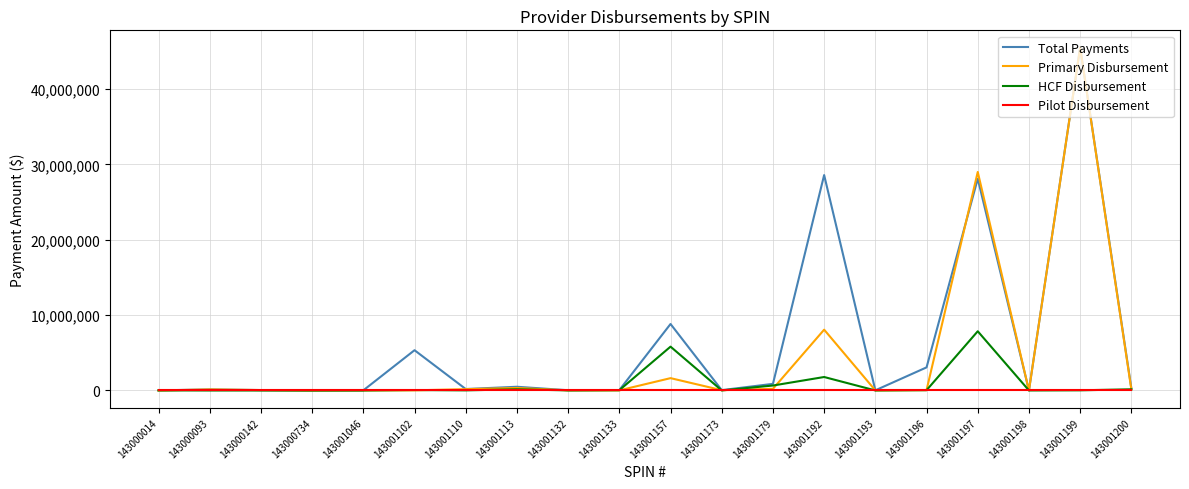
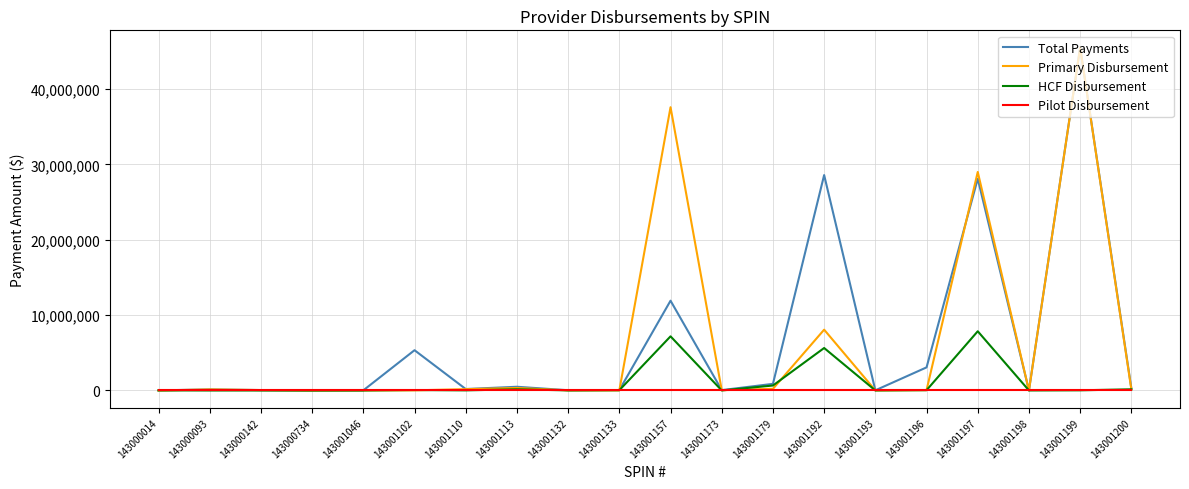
Total Payments, 143001157: 9,000,000 -> 12,000,000
Primary Disbursement, 143001157: 2,000,000 -> 38,000,000
HCF Disbursement, 143001157: 6,000,000 -> 7,000,000
HCF Disbursement, 143001192: 2,000,000 -> 6,000,000
